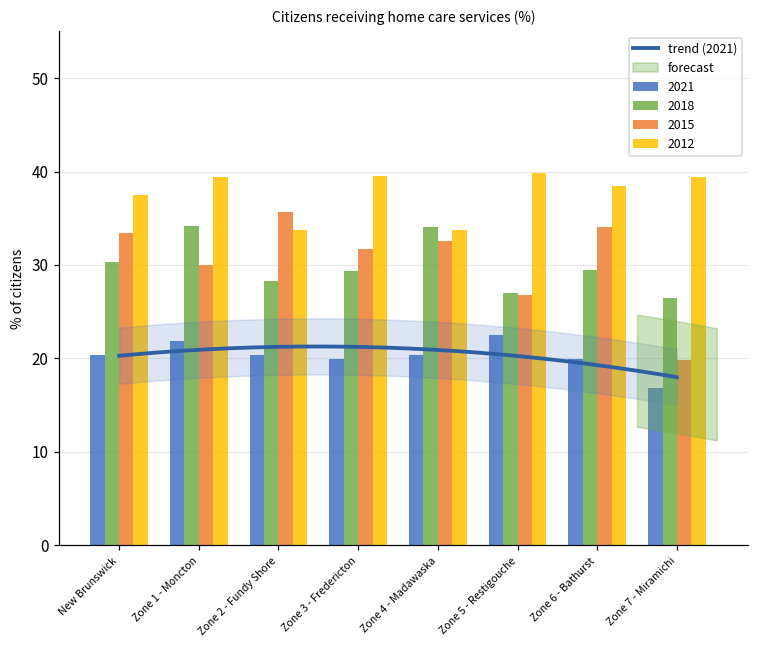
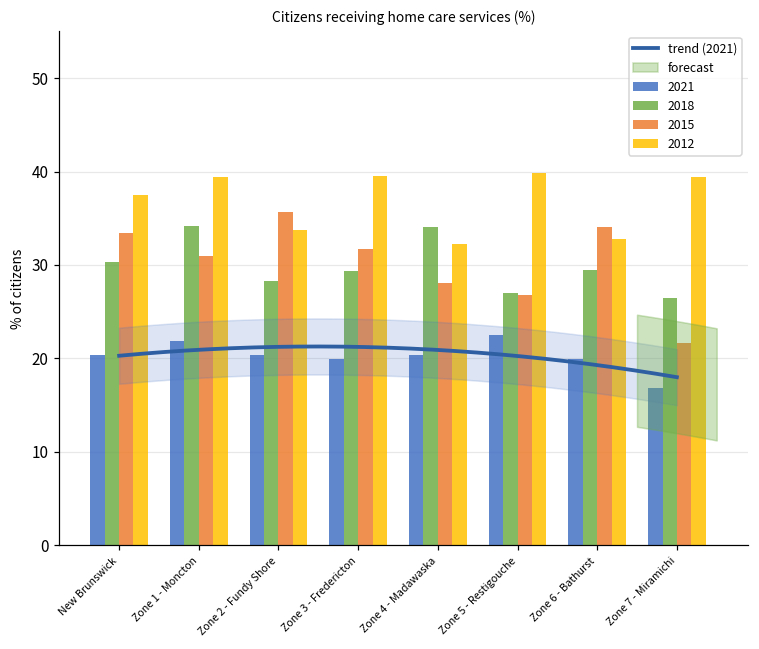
2015, Zone 1 - Moncton: 30 -> 31
2015, Zone 4 - Madawaska: 33 -> 28
2012, Zone 4 - Madawaska: 34 -> 32
2012, Zone 6 - Bathurst: 38 -> 33
2015, Zone 7 - Miramichi: 20 -> 22
